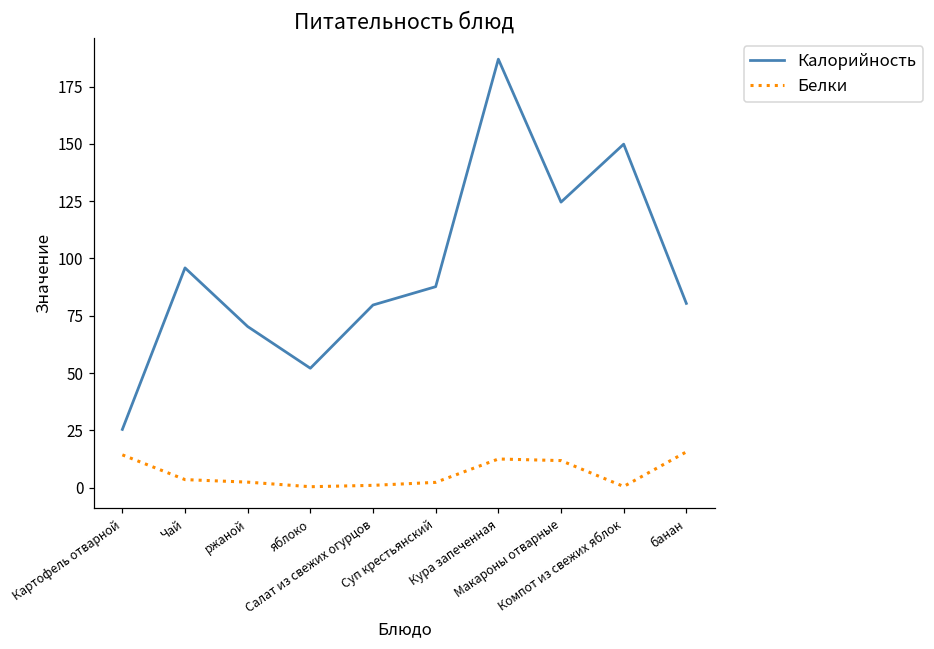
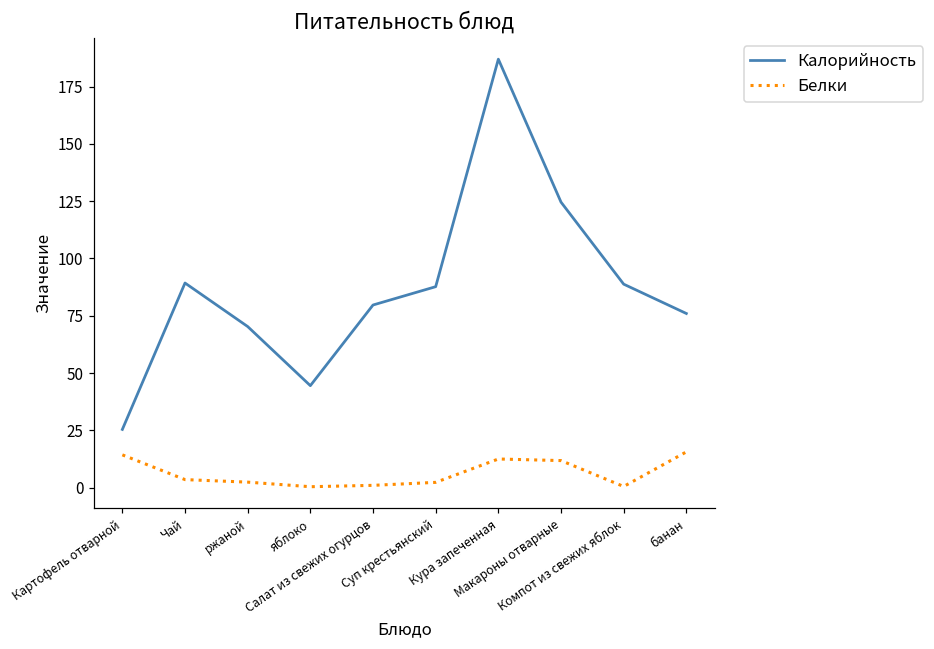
Калорийность, Чай: 96 -> 89
Калорийность, яблоко: 52 -> 45
Калорийность, Компот из свежих яблок: 150 -> 89
Калорийность, банан: 80 -> 76
